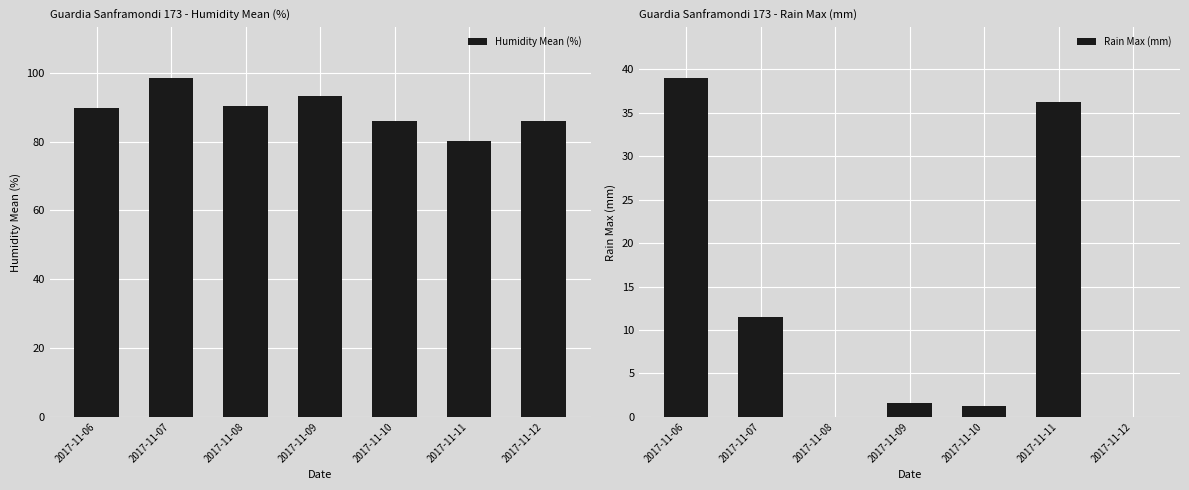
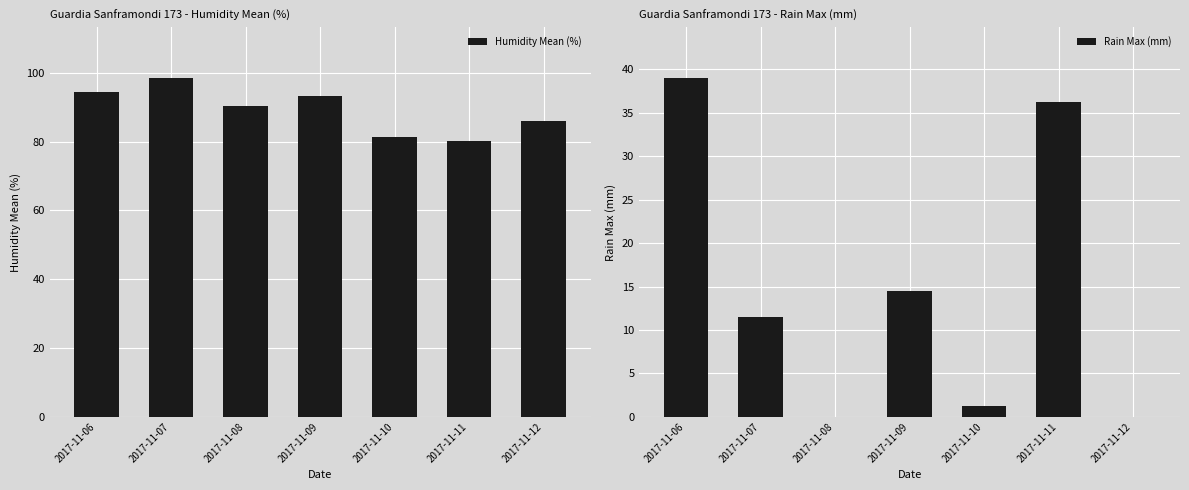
Guardia Sanframondi 173 - Humidity Mean (%), 2017-11-06: 90 -> 94
Guardia Sanframondi 173 - Humidity Mean (%), 2017-11-10: 86 -> 81
Guardia Sanframondi 173 - Rain Max (mm), 2017-11-09: 2 -> 15
